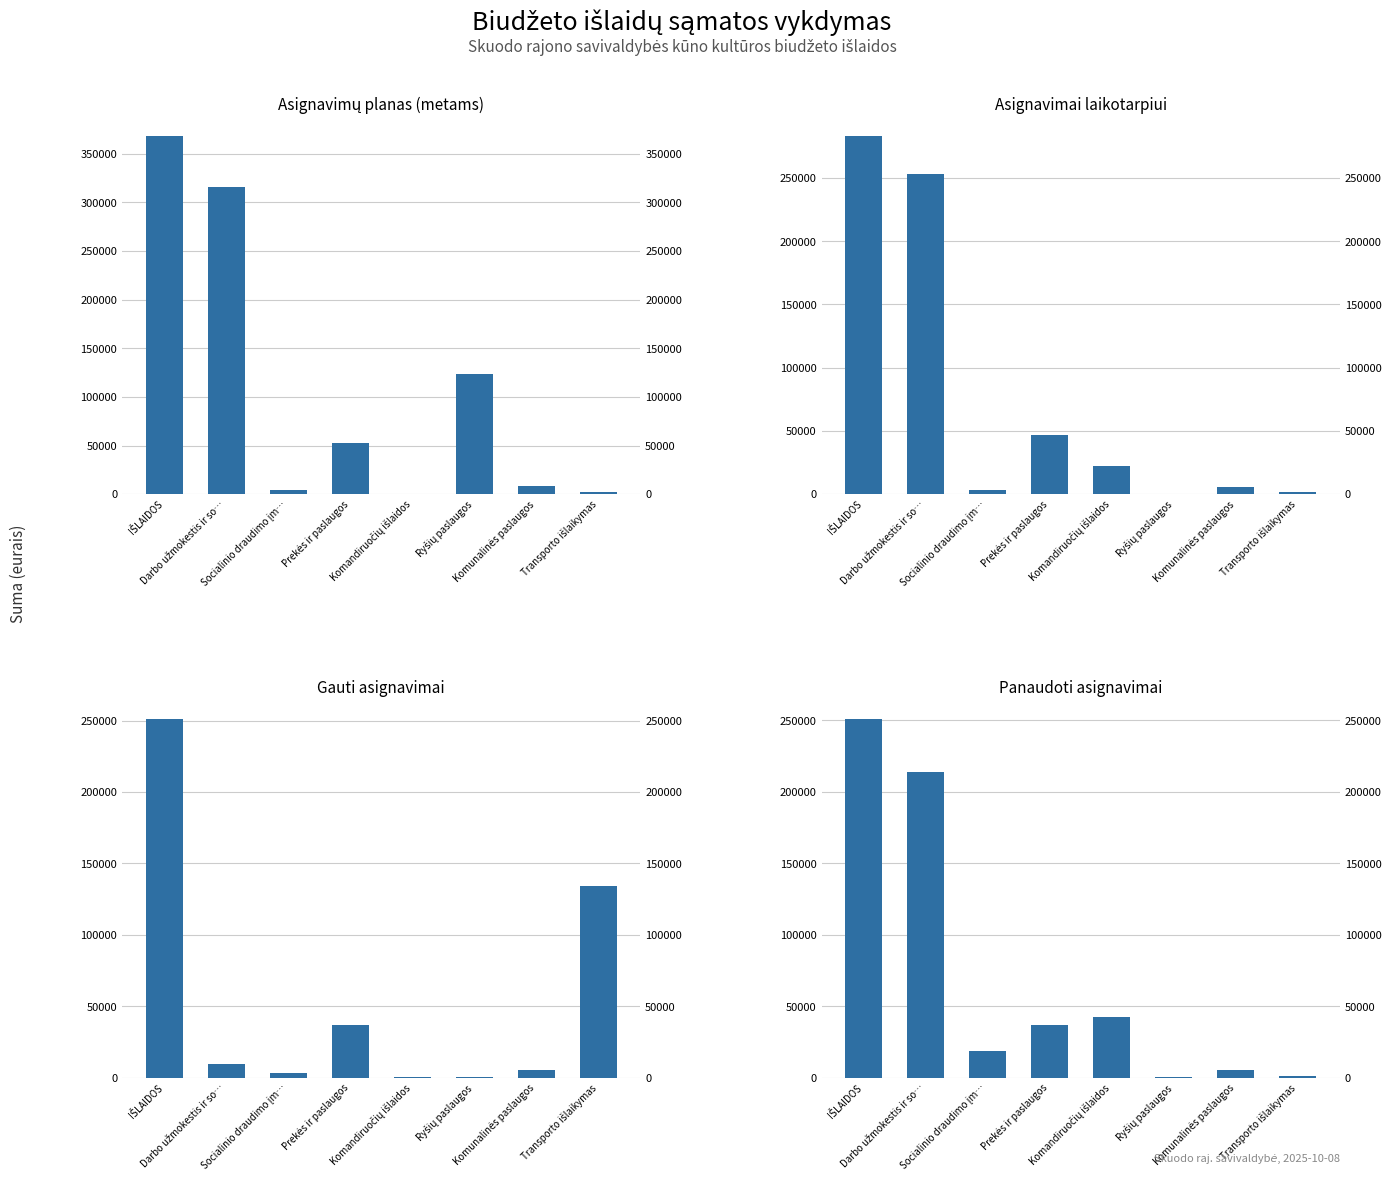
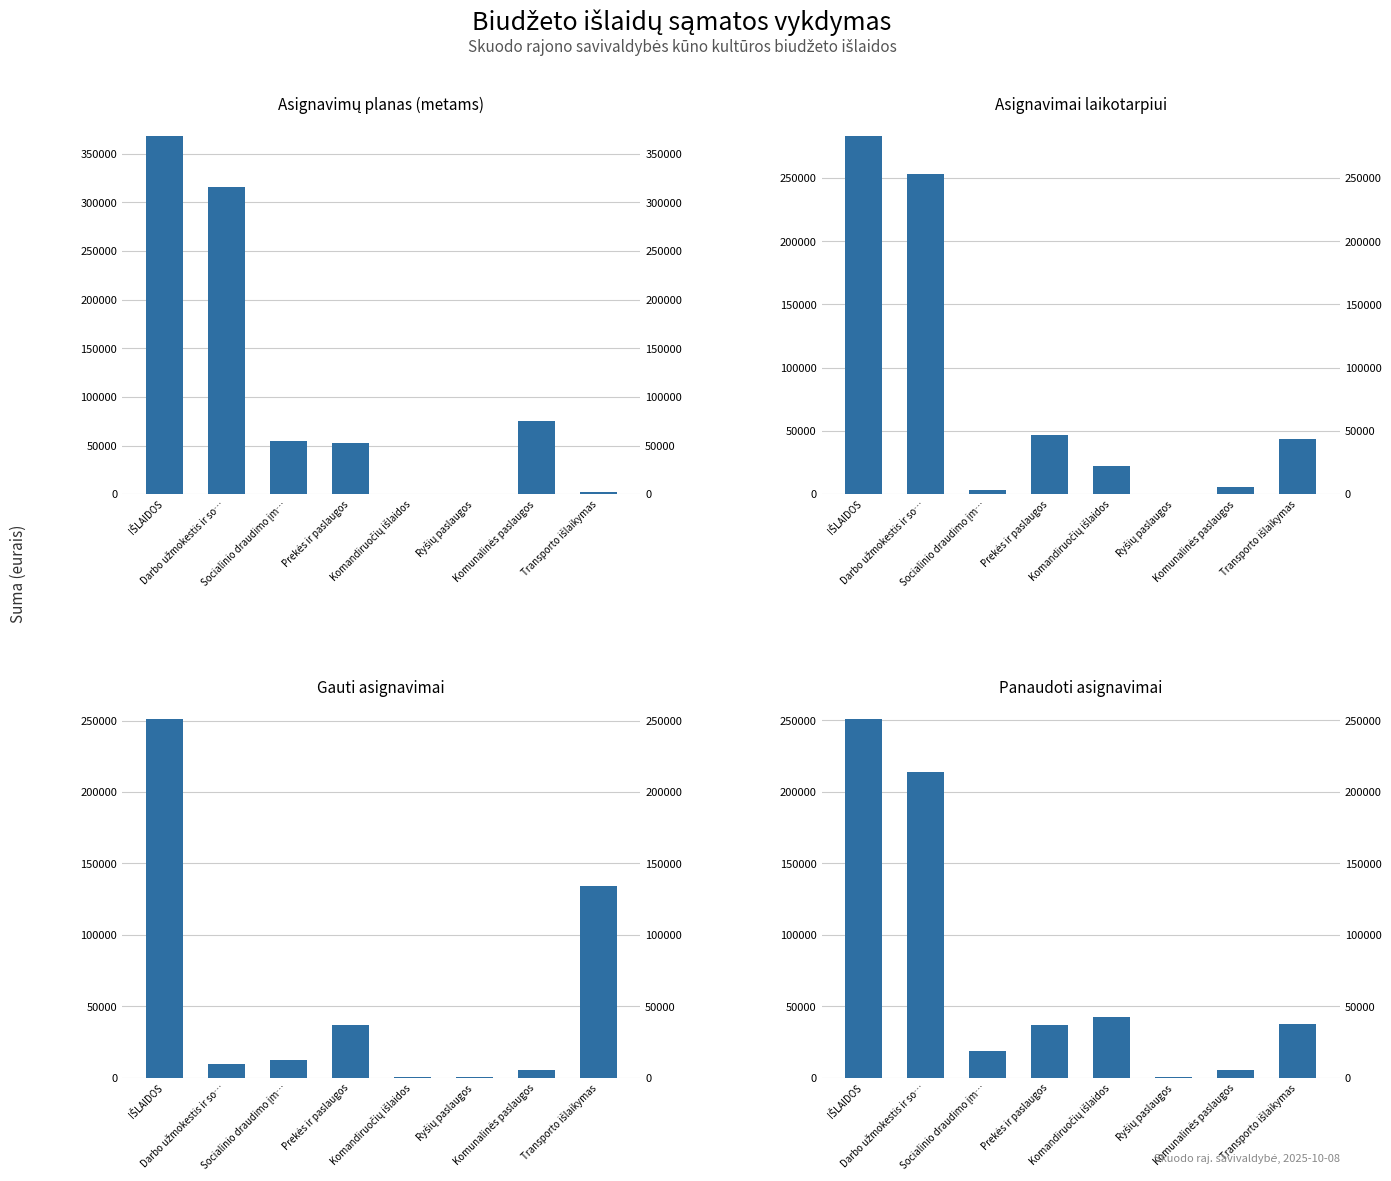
Asignavimų planas (metams), Socialinio draudimo įm…: 0 -> 50000
Asignavimų planas (metams), Ryšių paslaugos: 120000 -> 0
Asignavimų planas (metams), Komunalinės paslaugos: 10000 -> 80000
Asignavimai laikotarpiui, Transporto išlaikymas: 2000 -> 44000
Gauti asignavimai, Socialinio draudimo įm…: 3000 -> 12000
Panaudoti asignavimai, Transporto išlaikymas: 1000 -> 38000
